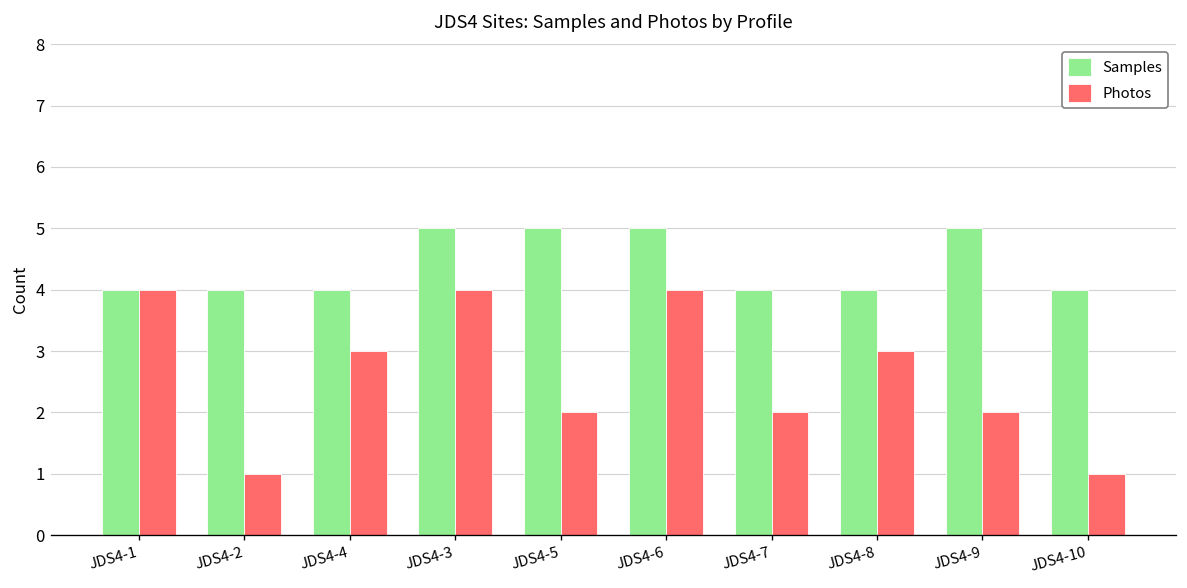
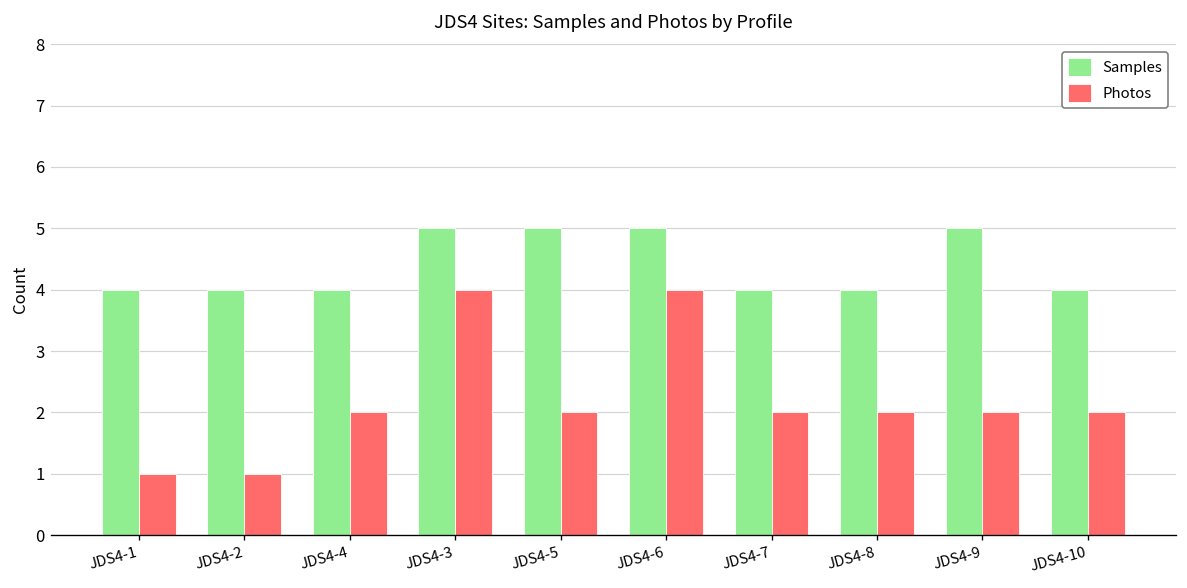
Photos, JDS4-1: 4 -> 1
Photos, JDS4-4: 3 -> 2
Photos, JDS4-8: 3 -> 2
Photos, JDS4-10: 1 -> 2
